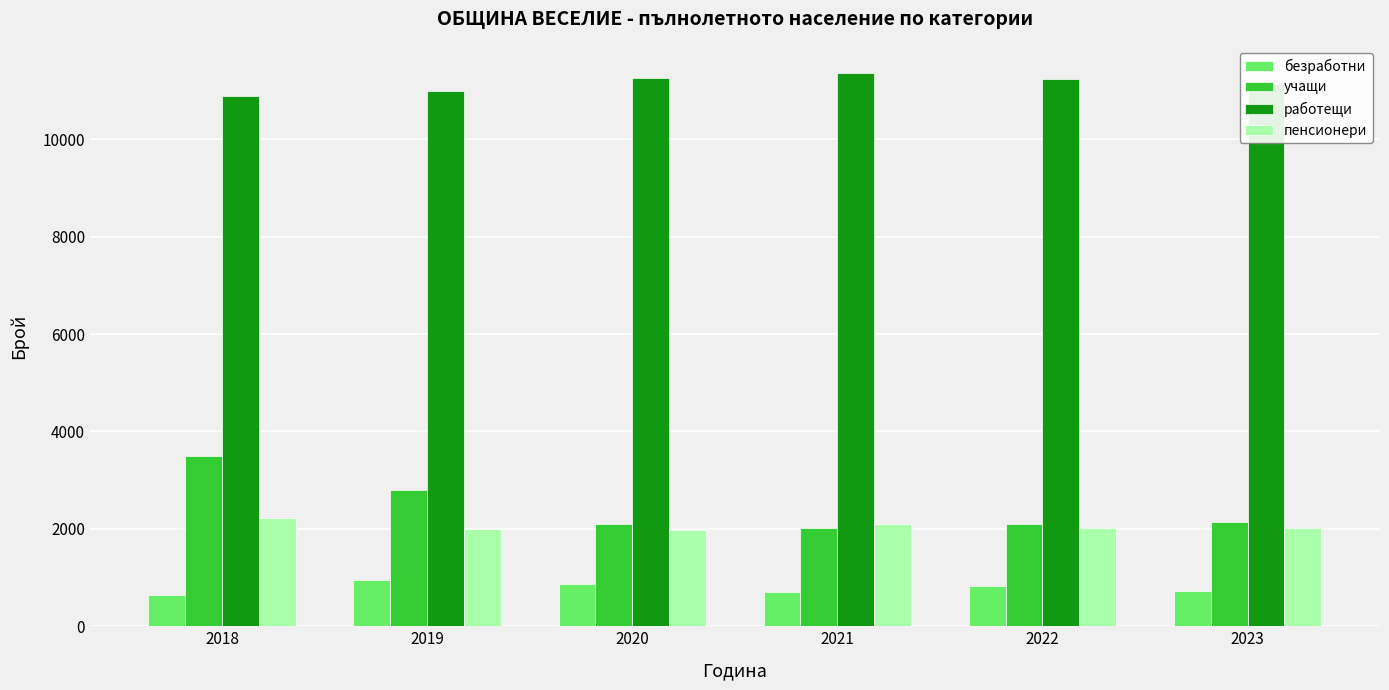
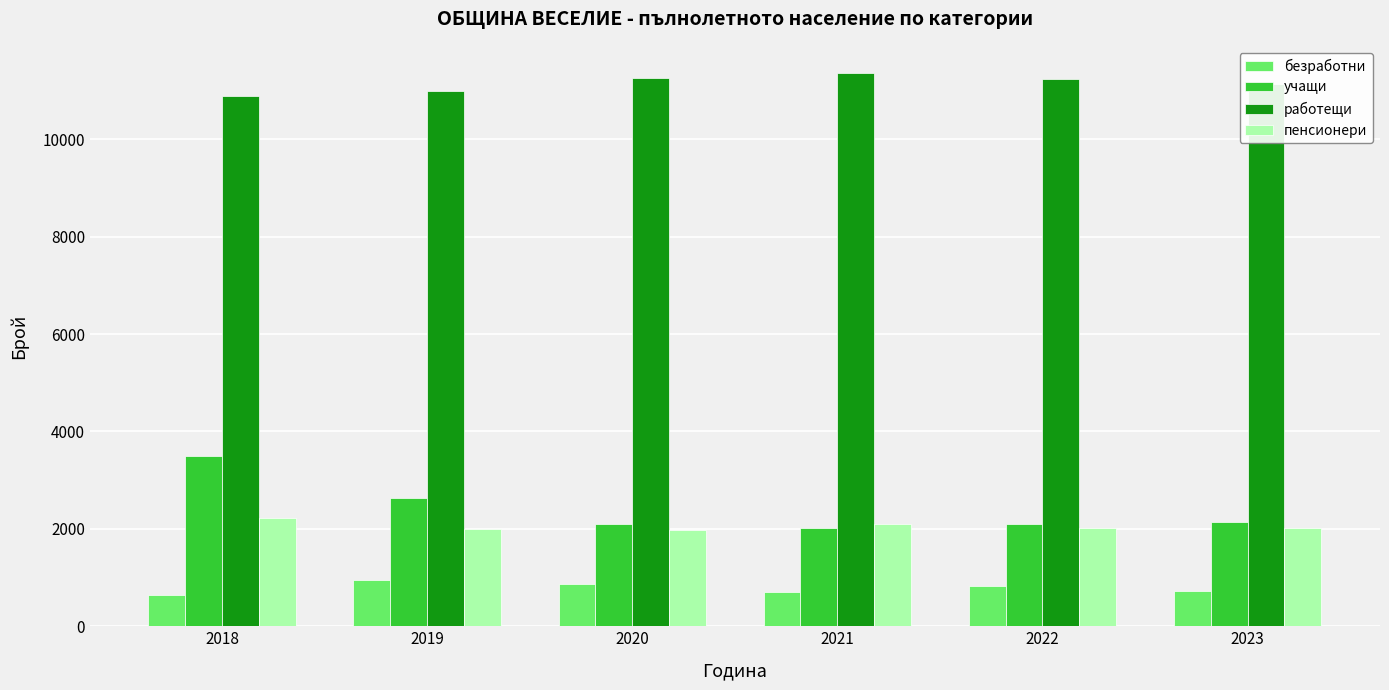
учащи, 2019: 2800 -> 2600
